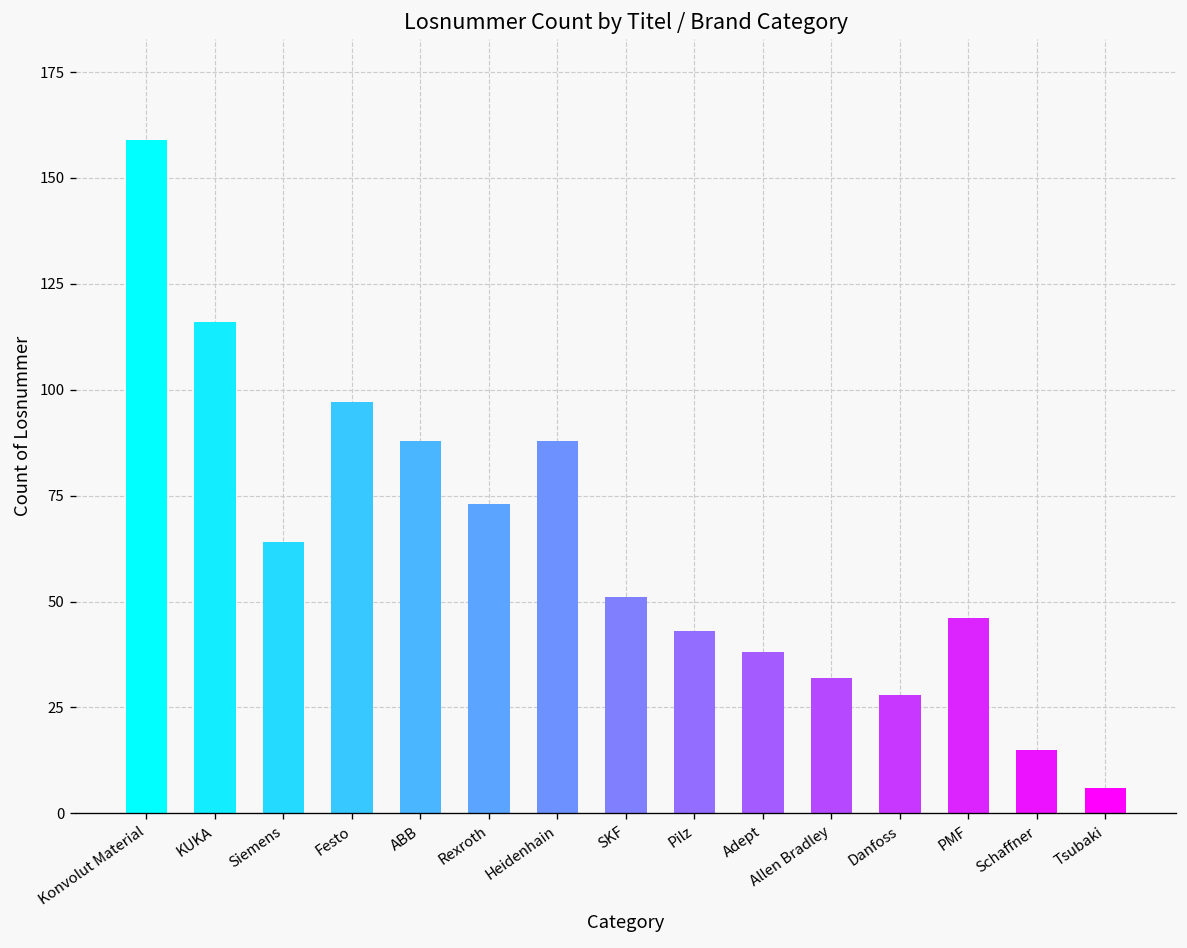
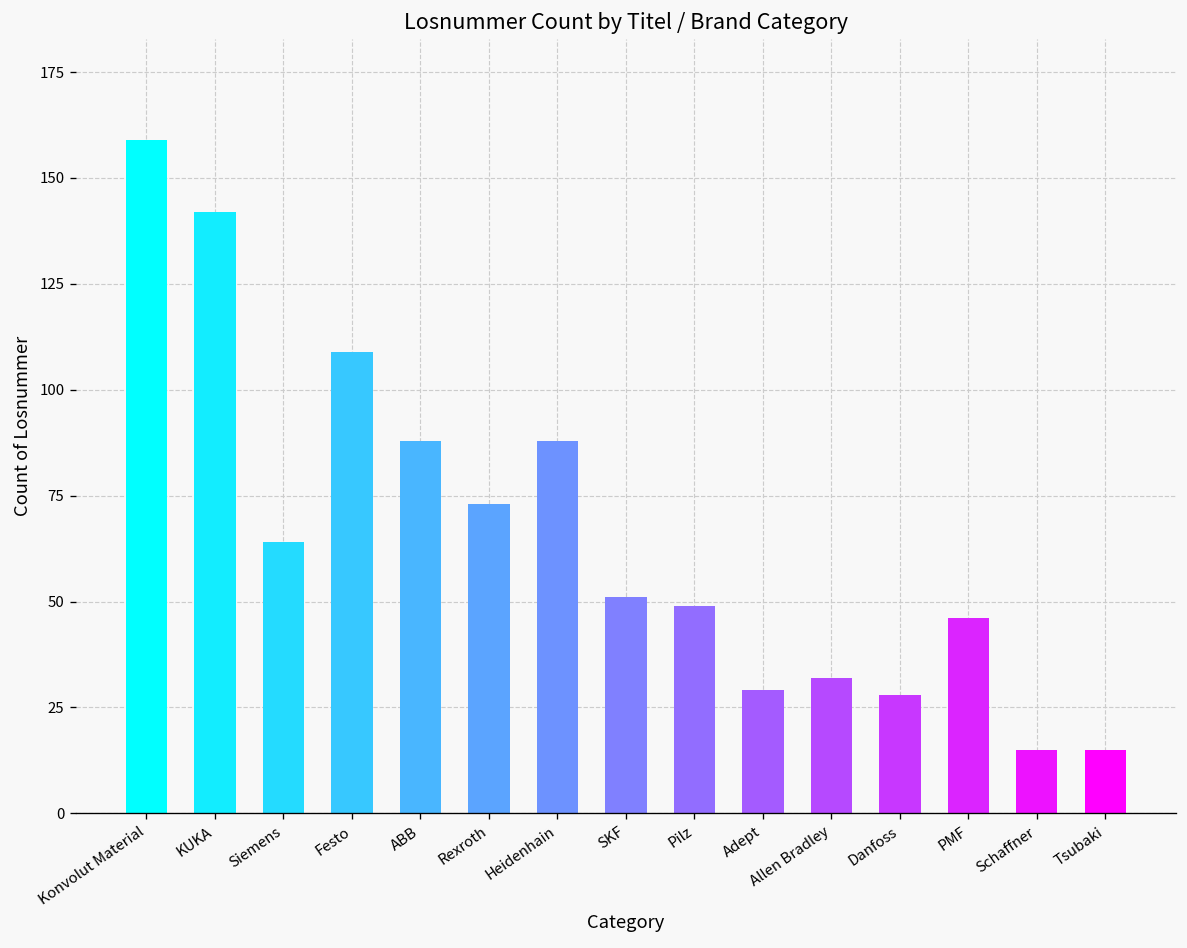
KUKA: 116 -> 142
Festo: 97 -> 109
Pilz: 43 -> 49
Adept: 38 -> 29
Tsubaki: 6 -> 15
